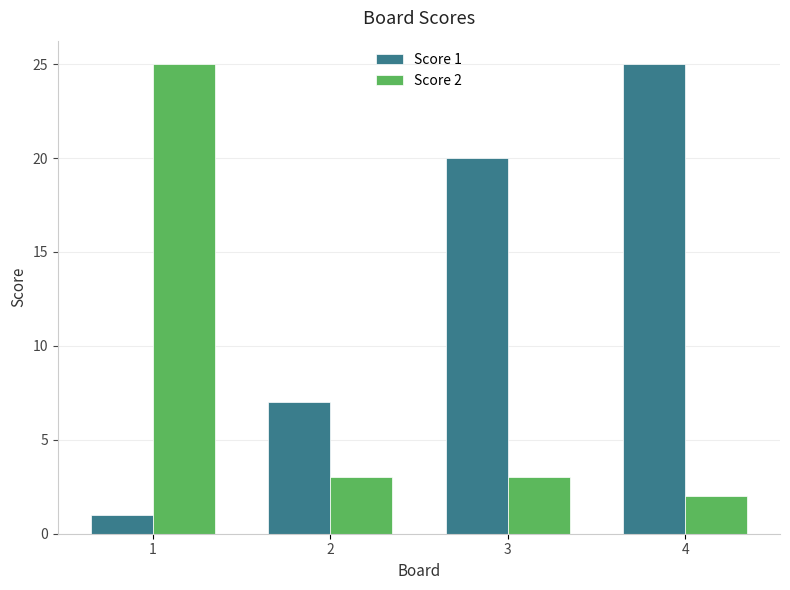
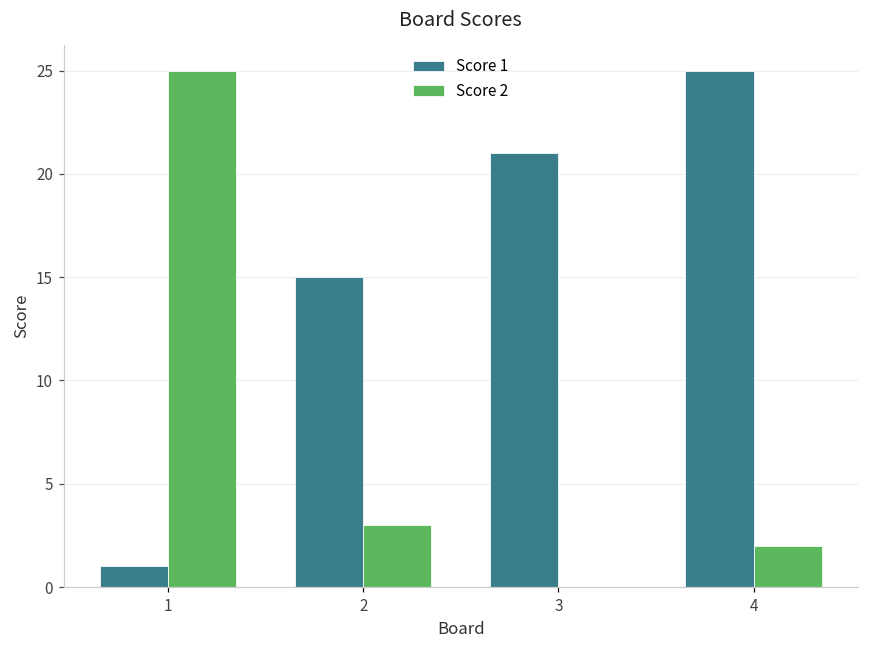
Score 1, 2: 7 -> 15
Score 1, 3: 20 -> 21
Score 2, 3: 3 -> 0
